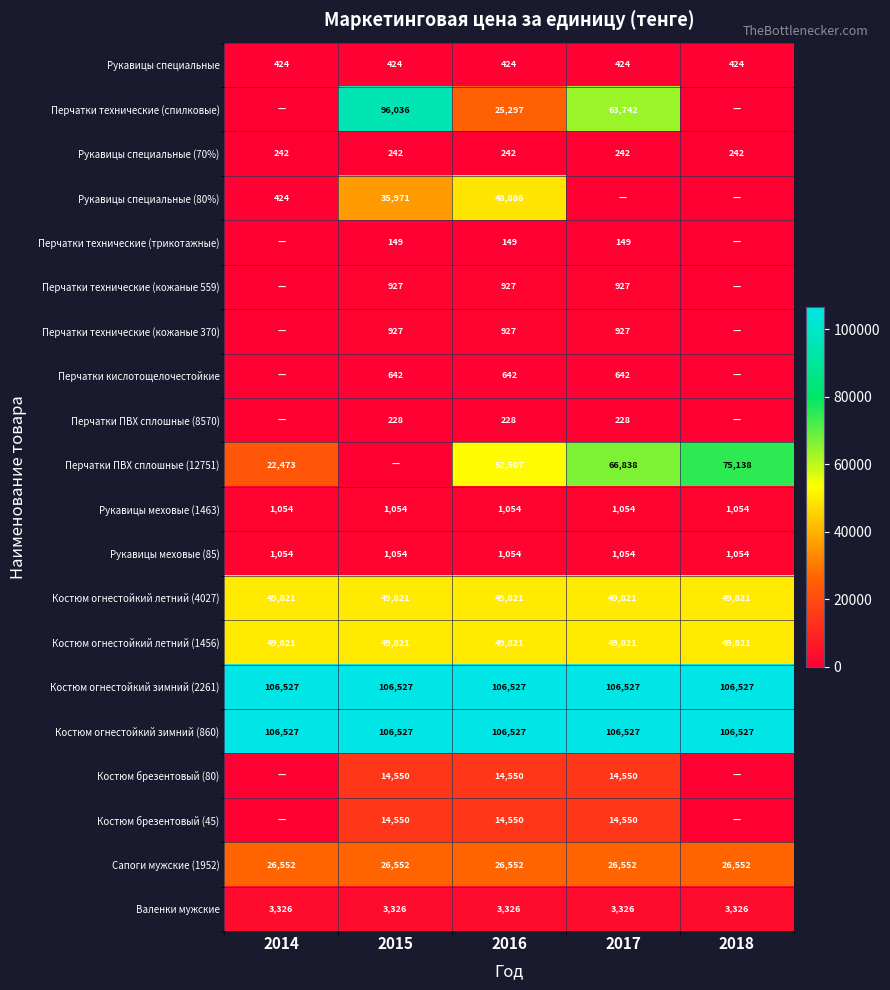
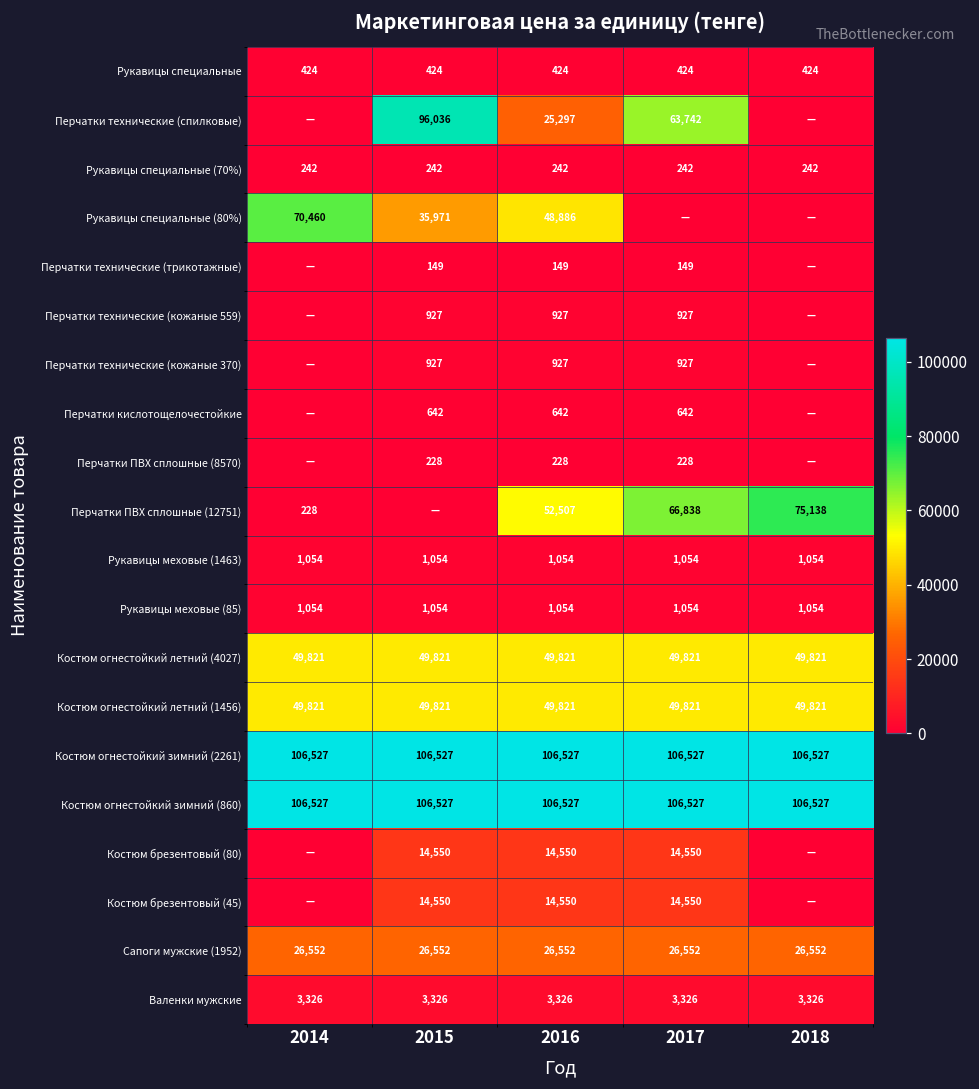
Рукавицы специальные (80%), 2014: 424 -> 70,460
Перчатки ПВХ сплошные (12751), 2014: 22,473 -> 228
